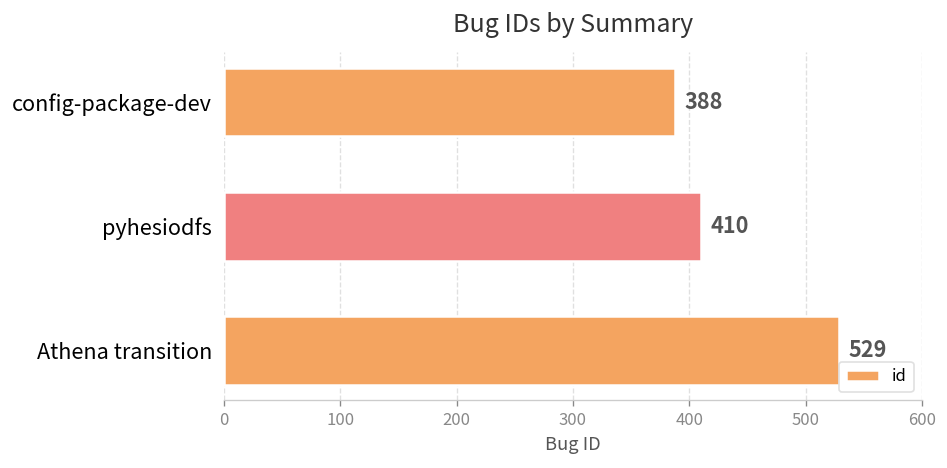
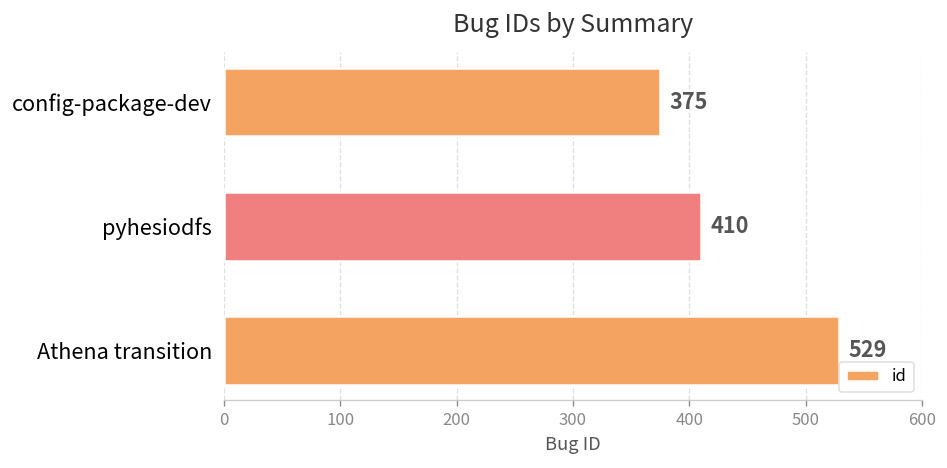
config-package-dev: 388 -> 375
